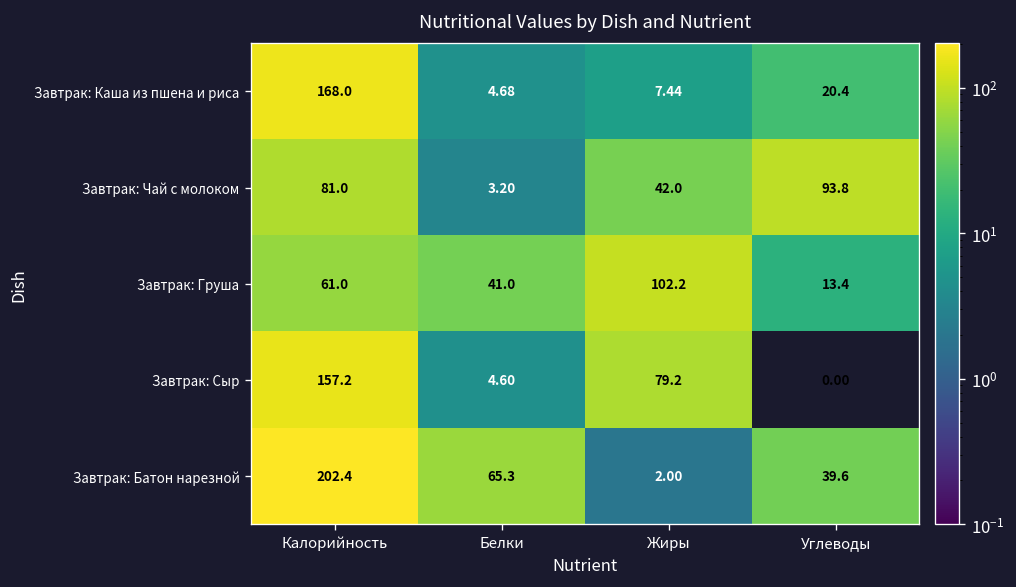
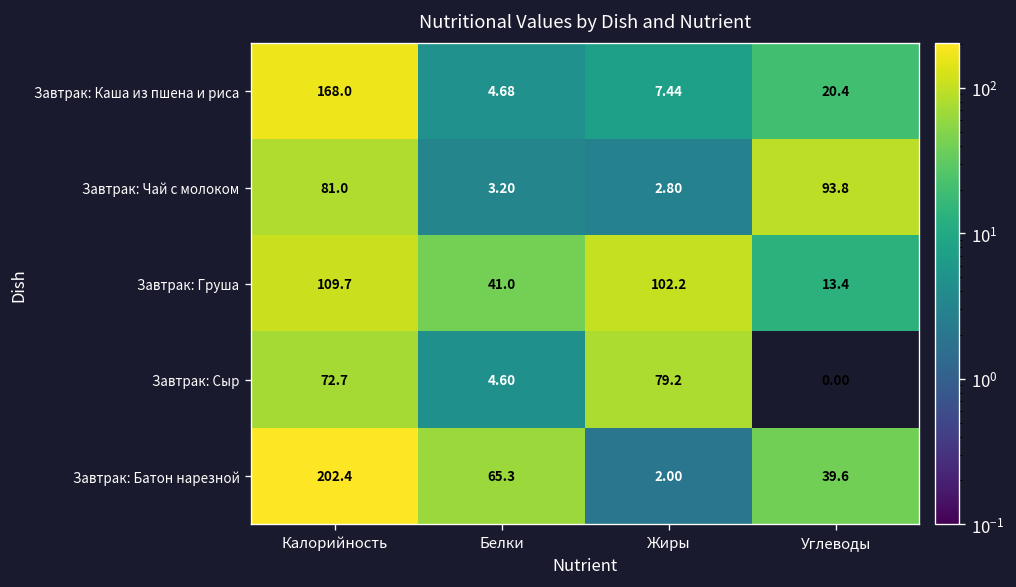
Завтрак: Чай с молоком, Жиры: 42.0 -> 2.80
Завтрак: Груша, Калорийность: 61.0 -> 109.7
Завтрак: Сыр, Калорийность: 157.2 -> 72.7
